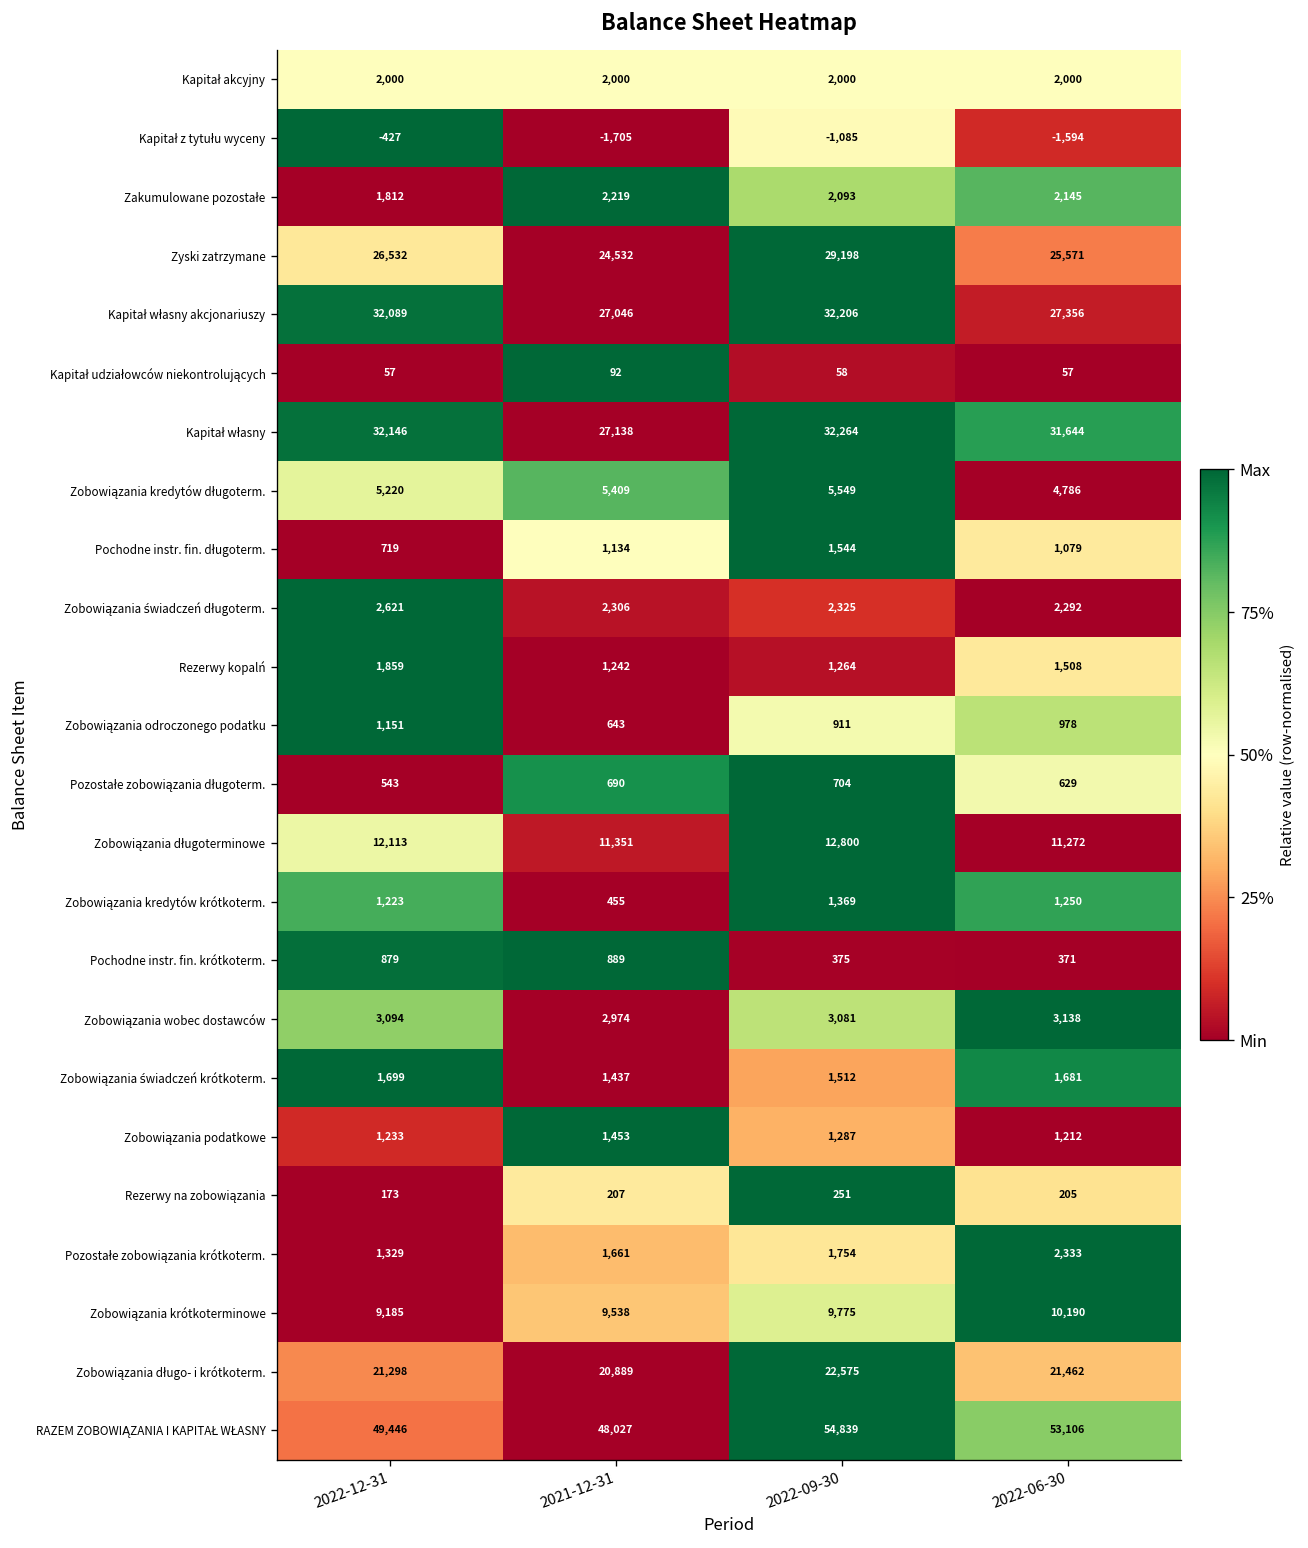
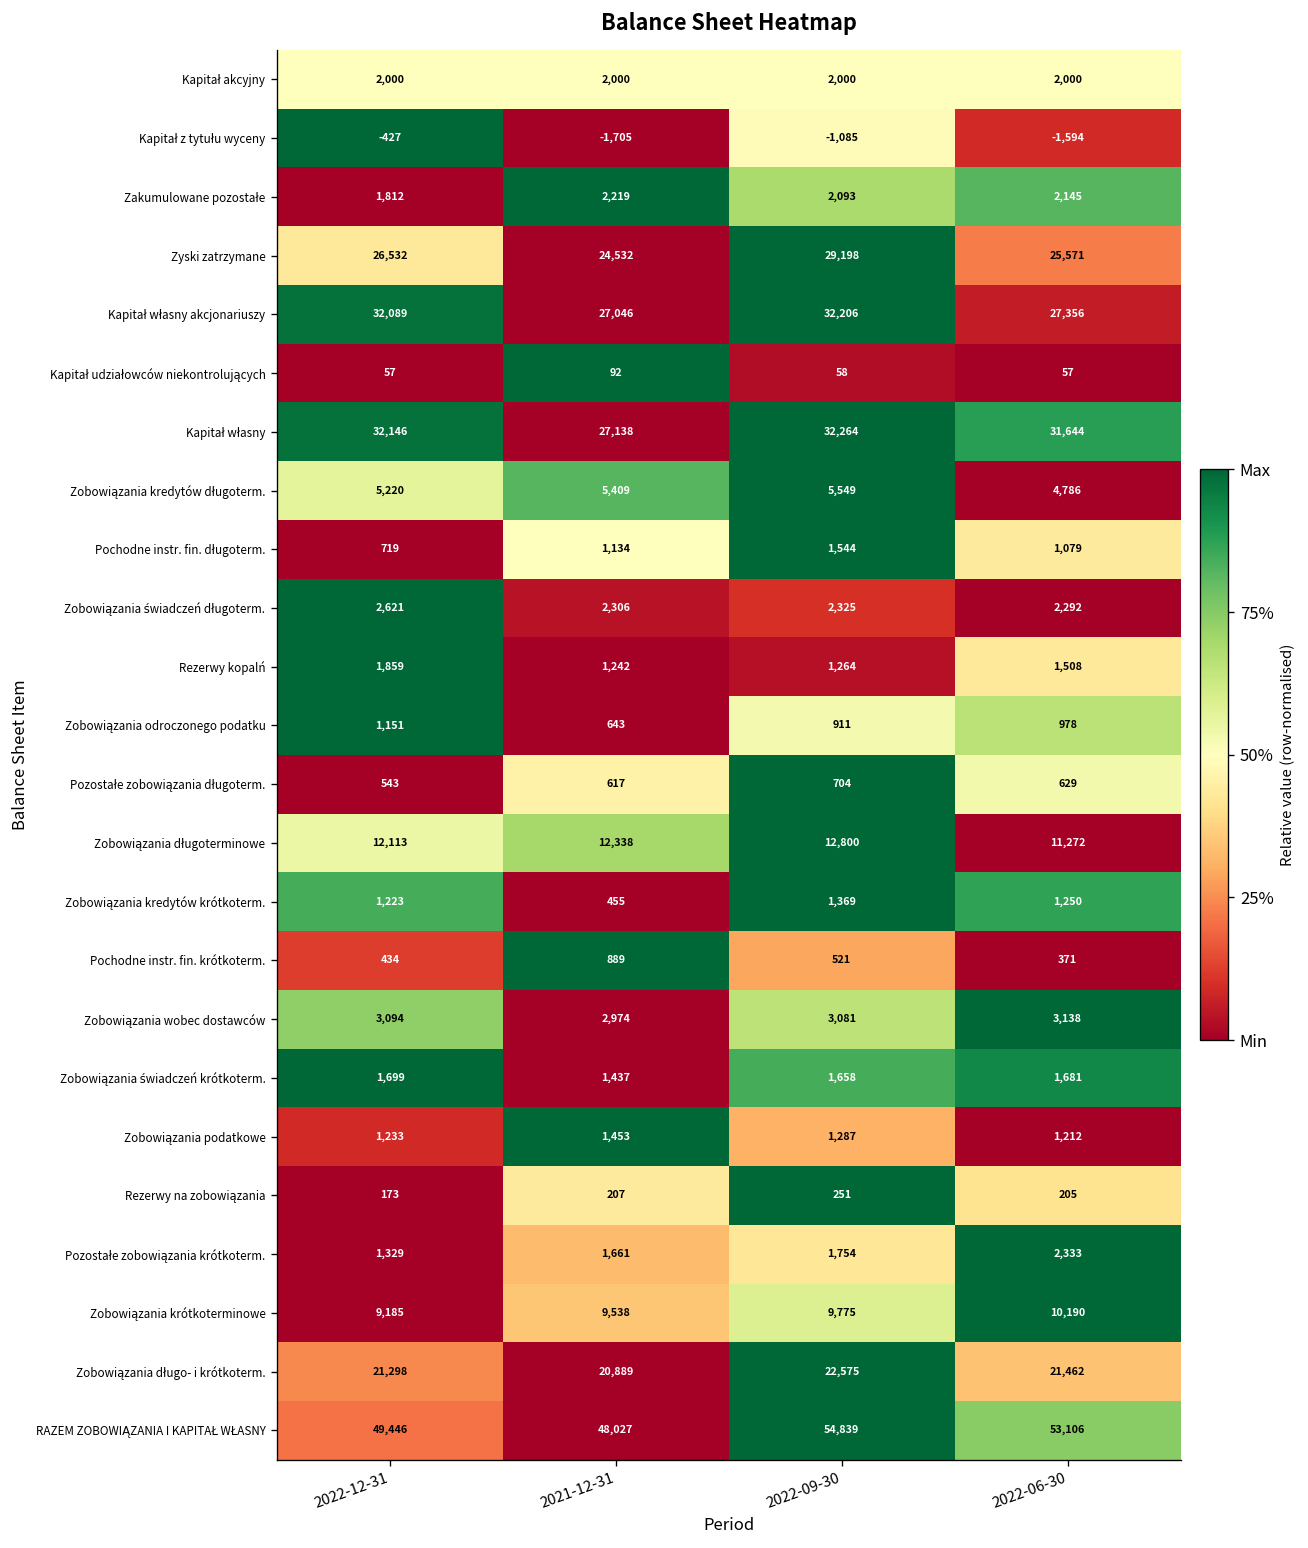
Pozostałe zobowiązania długoterm., 2021-12-31: 690 -> 617
Zobowiązania długoterminowe, 2021-12-31: 11,351 -> 12,338
Pochodne instr. fin. krótkoterm., 2022-12-31: 879 -> 434
Pochodne instr. fin. krótkoterm., 2022-09-30: 375 -> 521
Zobowiązania świadczeń krótkoterm., 2022-09-30: 1,512 -> 1,658
